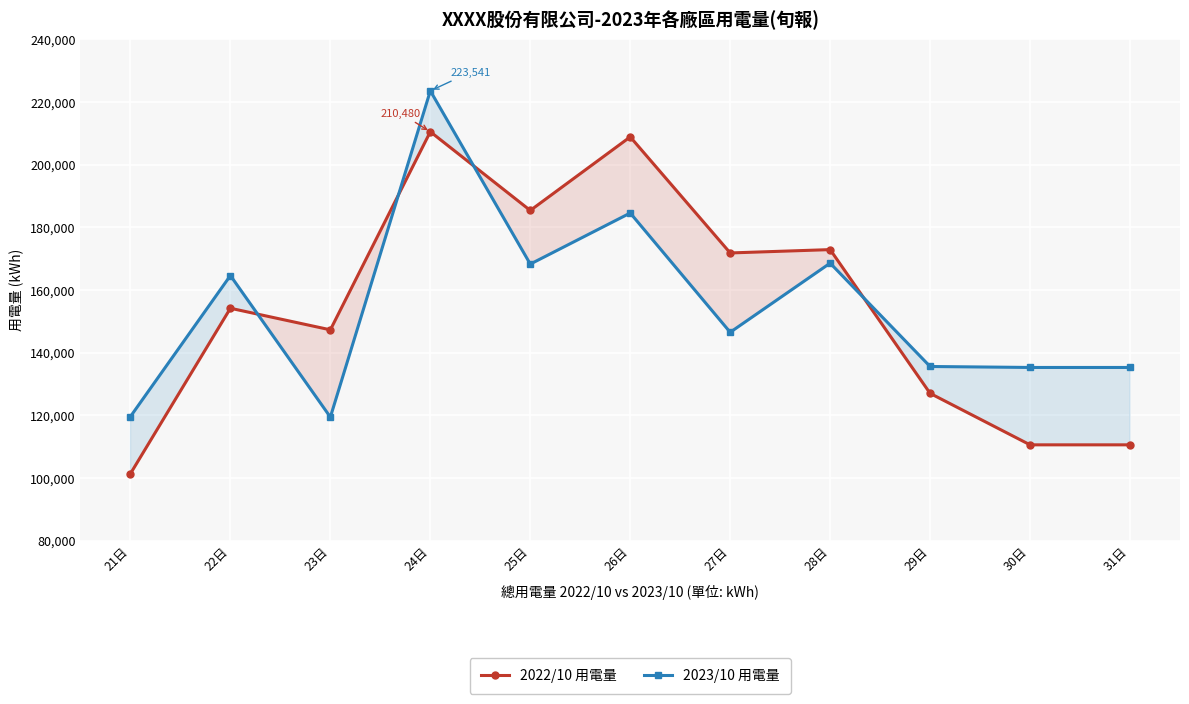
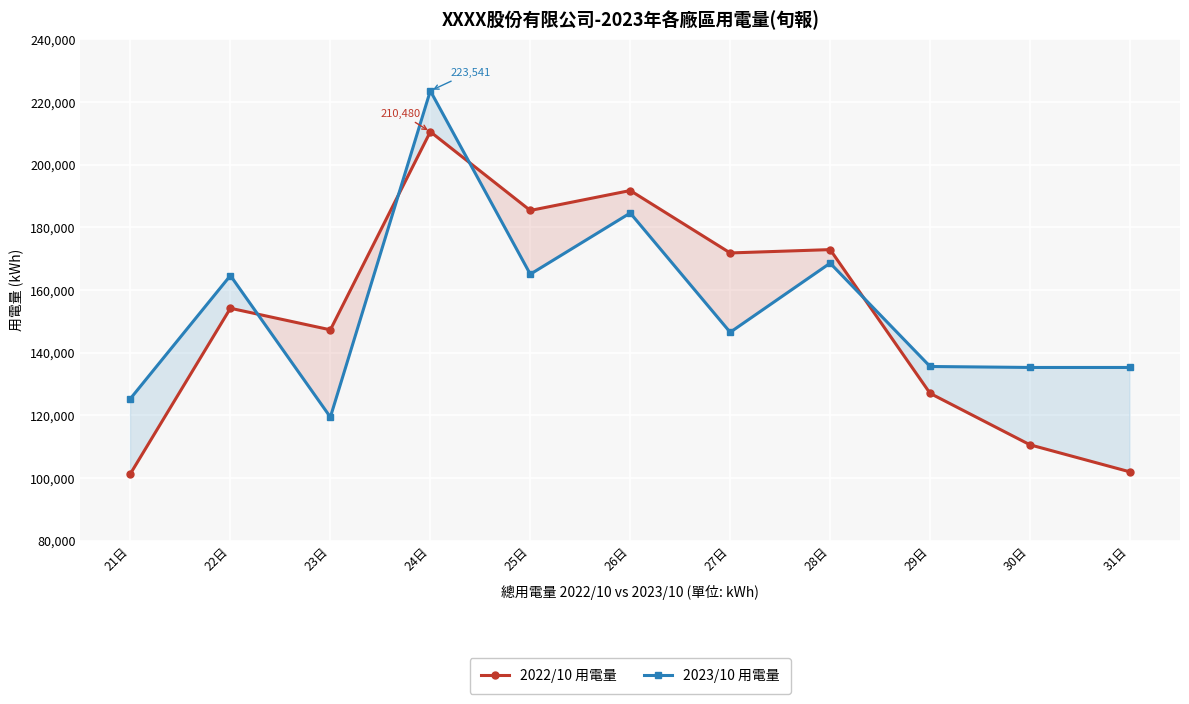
2023/10 用電量, 21日: 120,000 -> 125,000
2023/10 用電量, 25日: 168,000 -> 165,000
2022/10 用電量, 26日: 209,000 -> 192,000
2022/10 用電量, 31日: 111,000 -> 102,000
